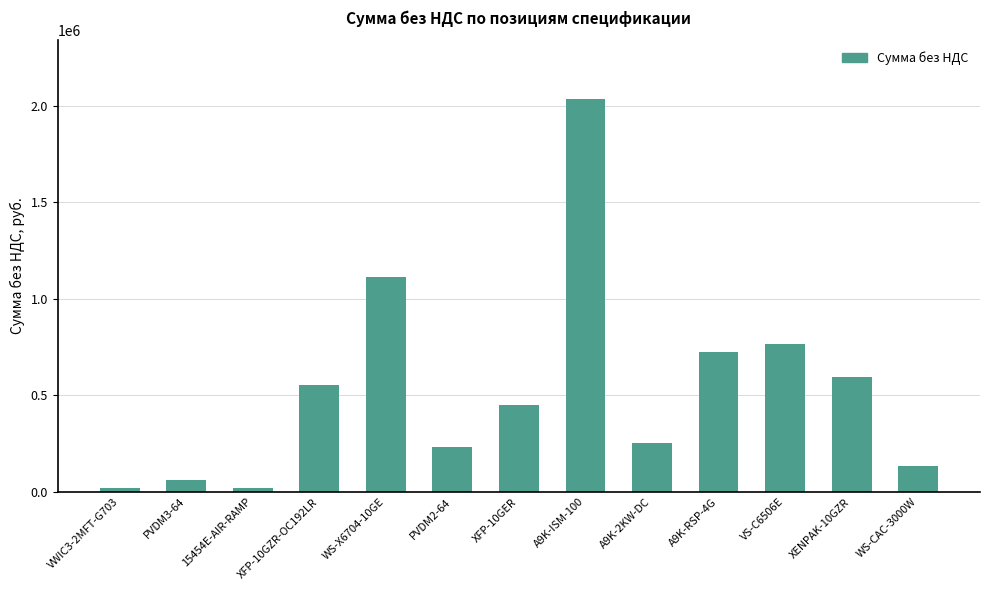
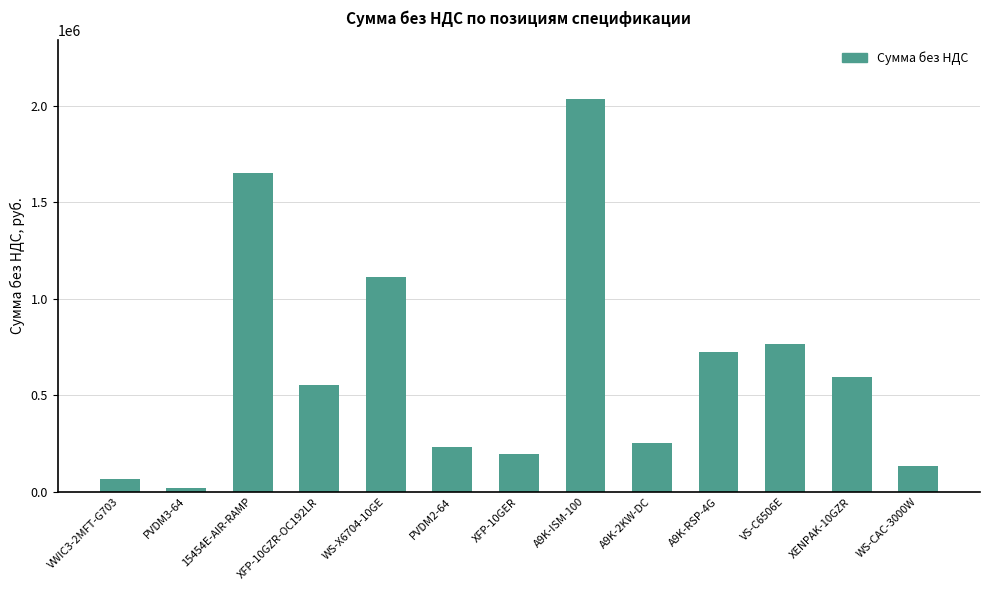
VWIC3-2MFT-G703: 20000 -> 60000
PVDM3-64: 60000 -> 20000
15454E-AIR-RAMP: 20000 -> 1650000
XFP-10GER: 450000 -> 200000
